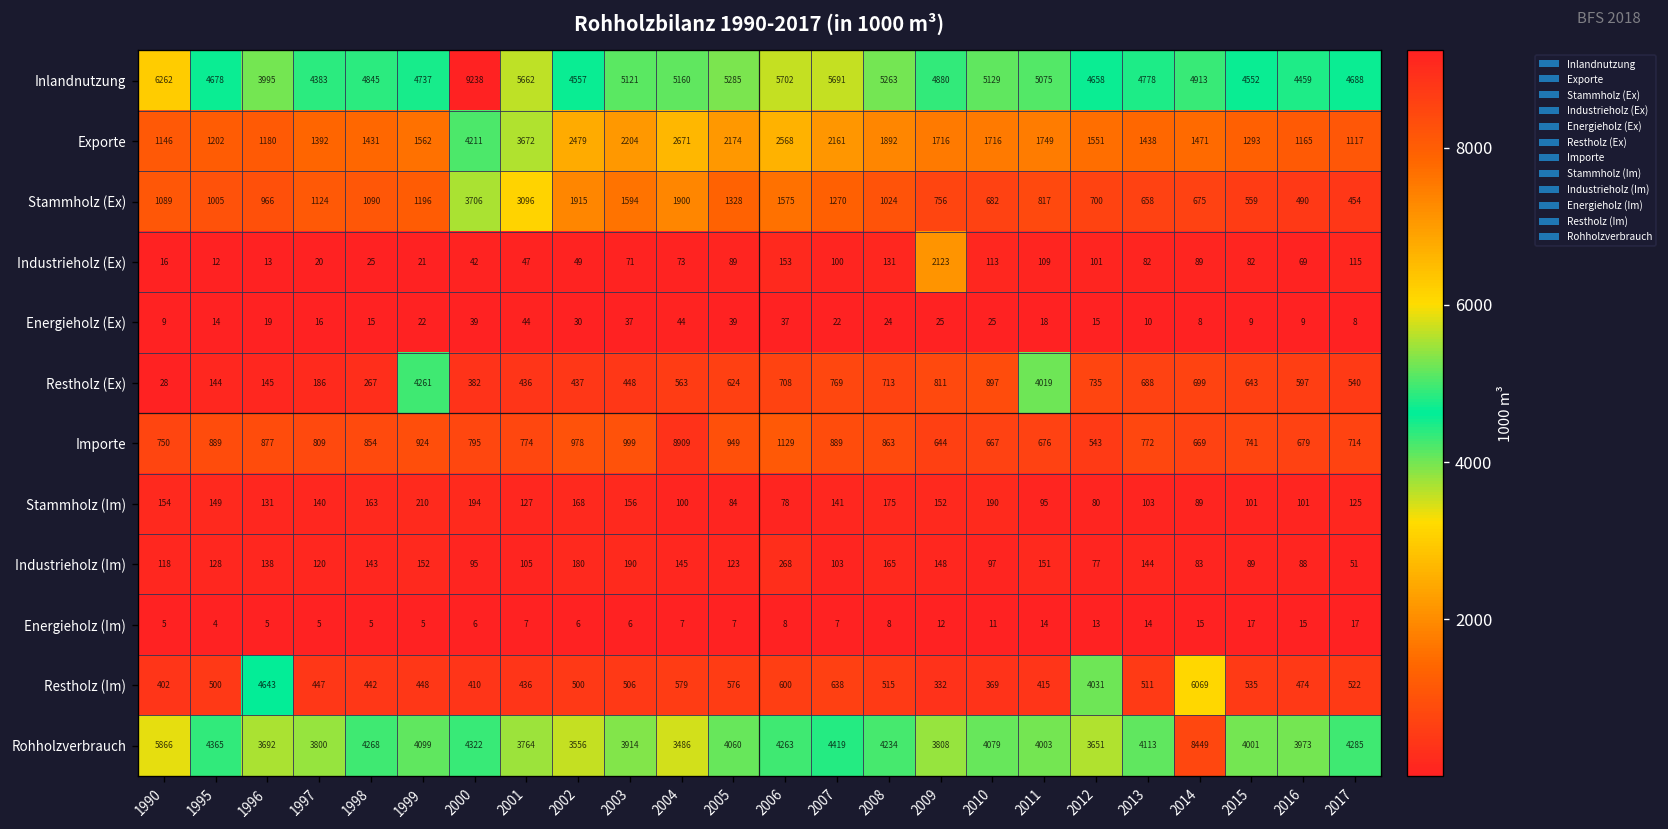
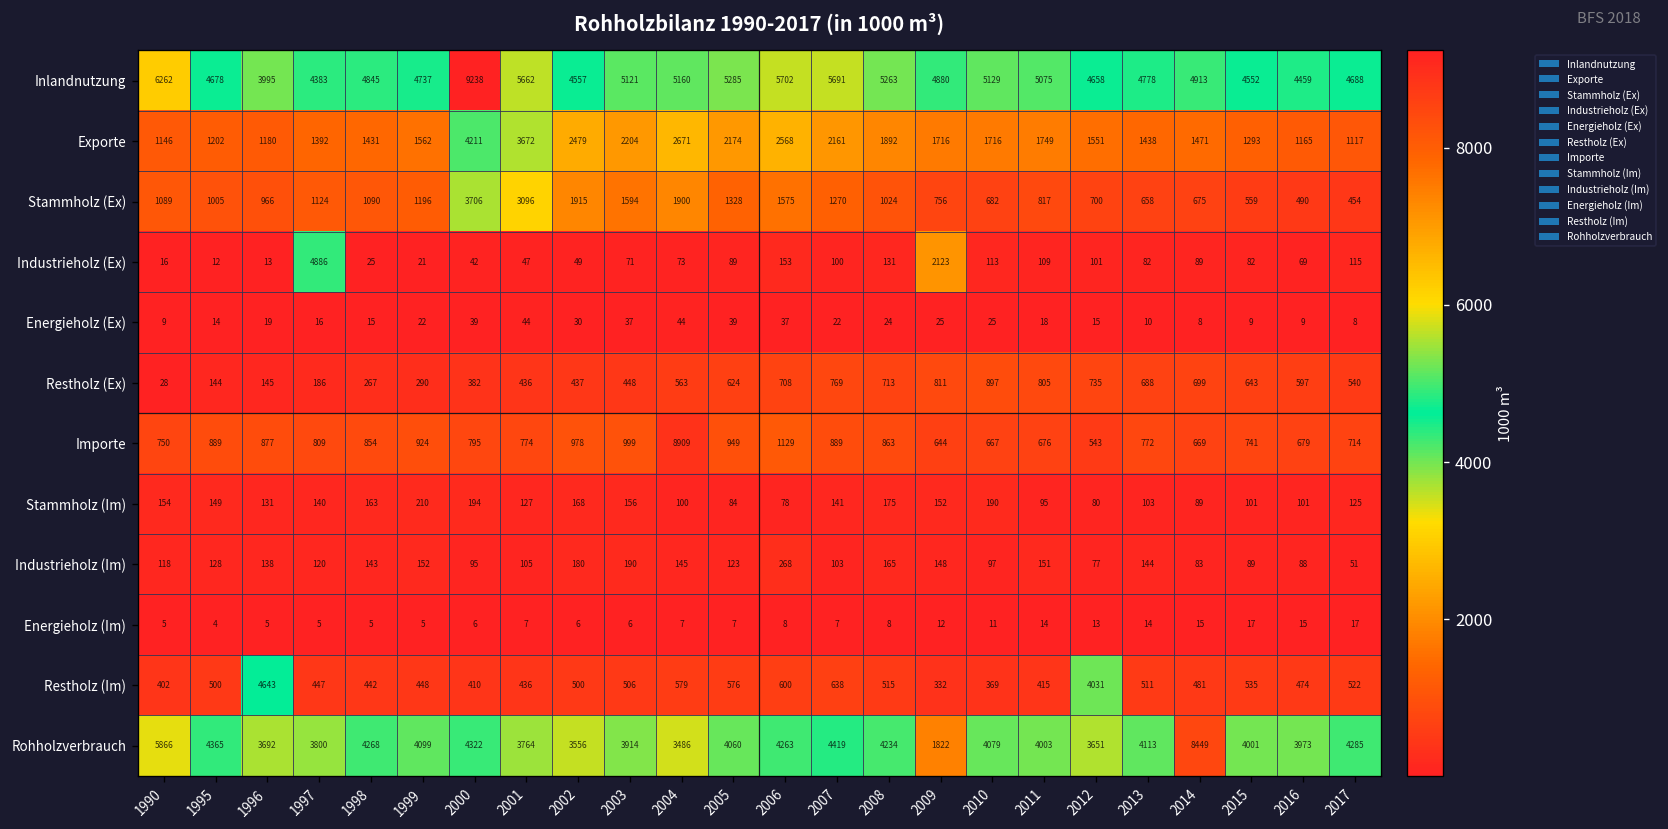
Industrieholz (Ex), 1997: 20 -> 4886
Restholz (Ex), 1999: 4261 -> 290
Restholz (Ex), 2011: 4019 -> 805
Restholz (Im), 2014: 6069 -> 481
Rohholzverbrauch, 2009: 3808 -> 1822
